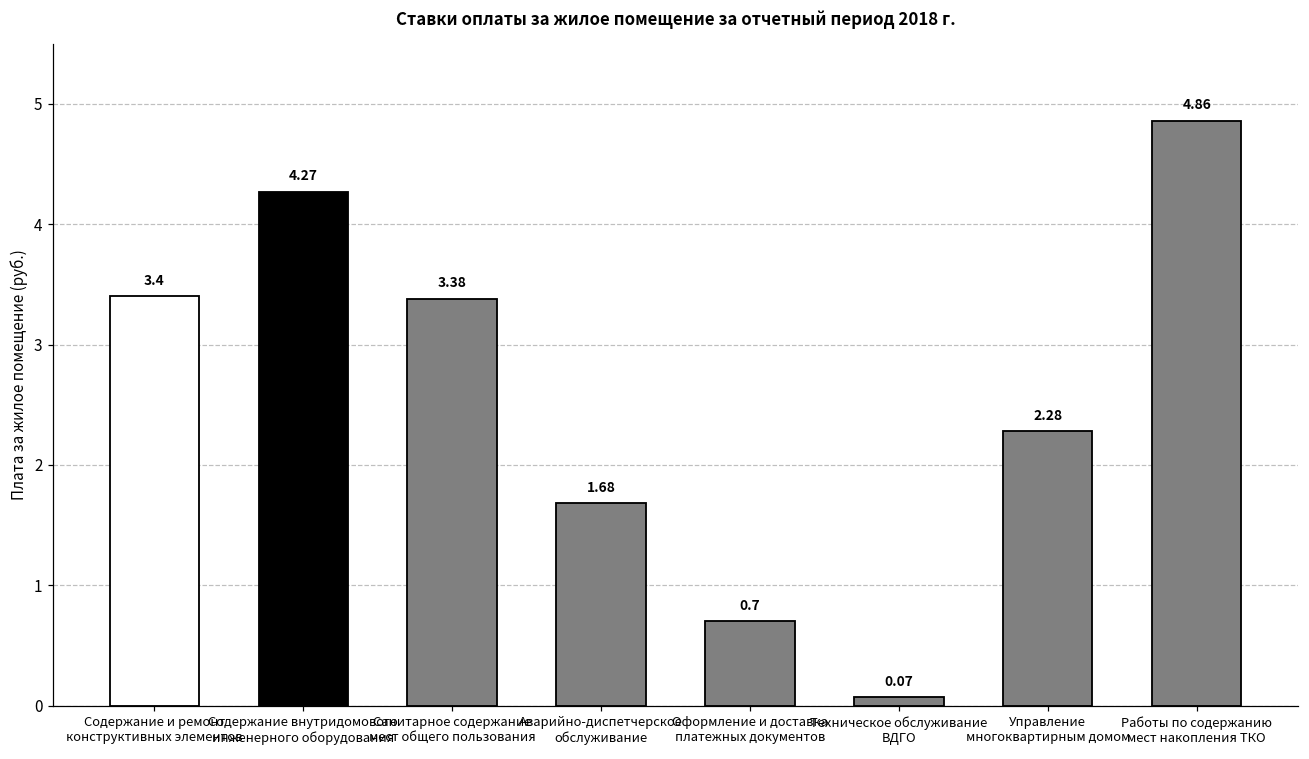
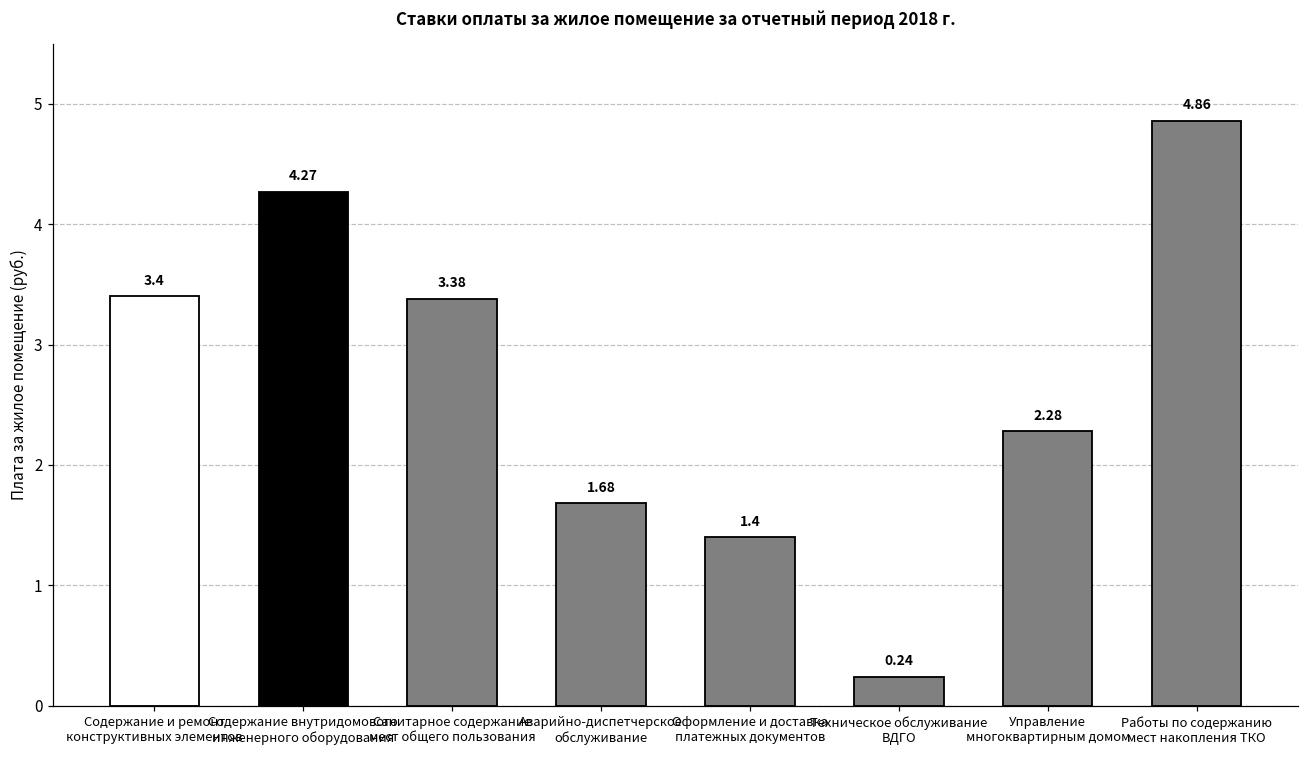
Оформление и доставка платежных документов: 0.7 -> 1.4
Техническое обслуживание ВДГО: 0.07 -> 0.24
